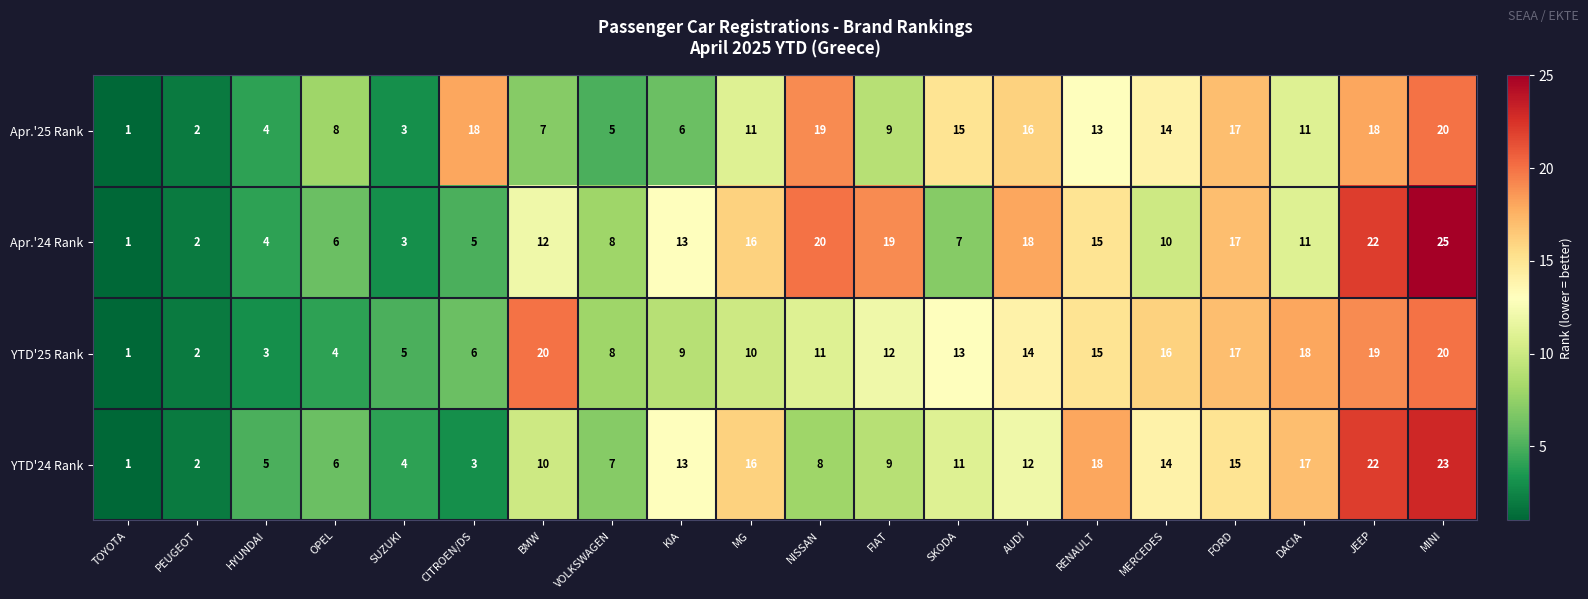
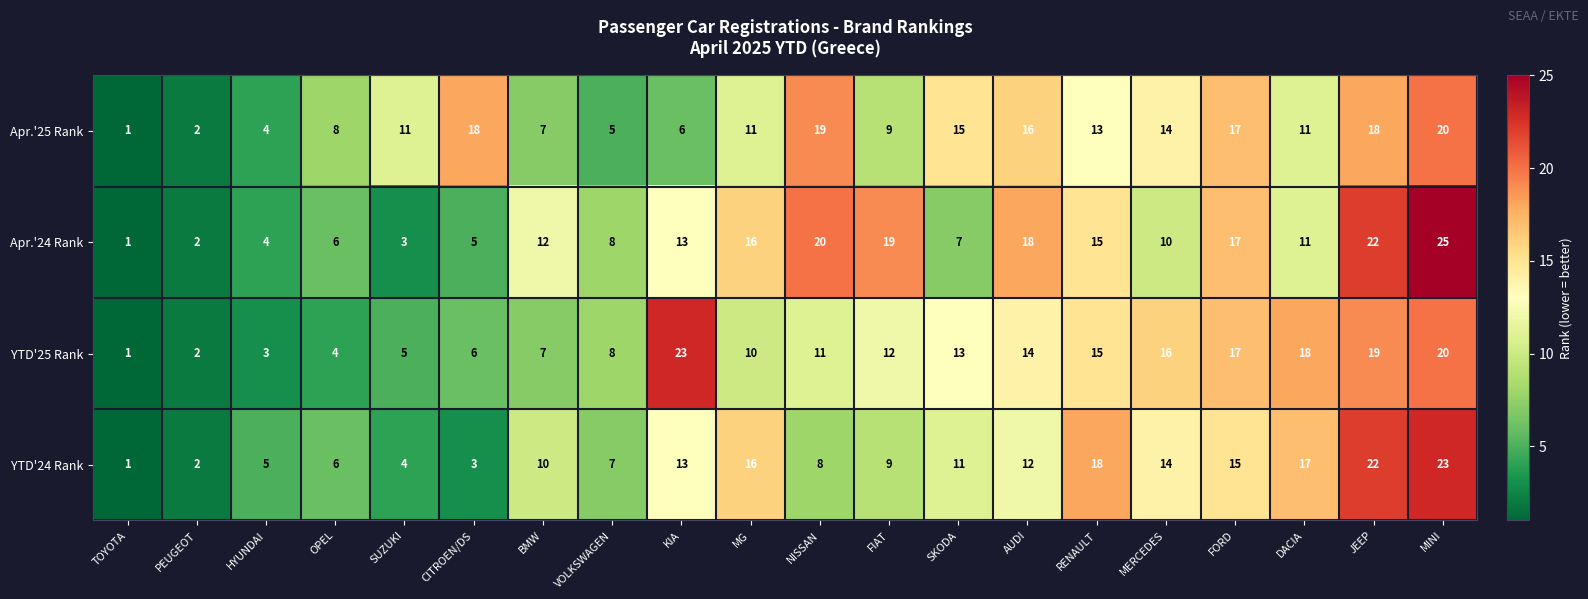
Apr.'25 Rank, SUZUKI: 3 -> 11
YTD'25 Rank, BMW: 20 -> 7
YTD'25 Rank, KIA: 9 -> 23
